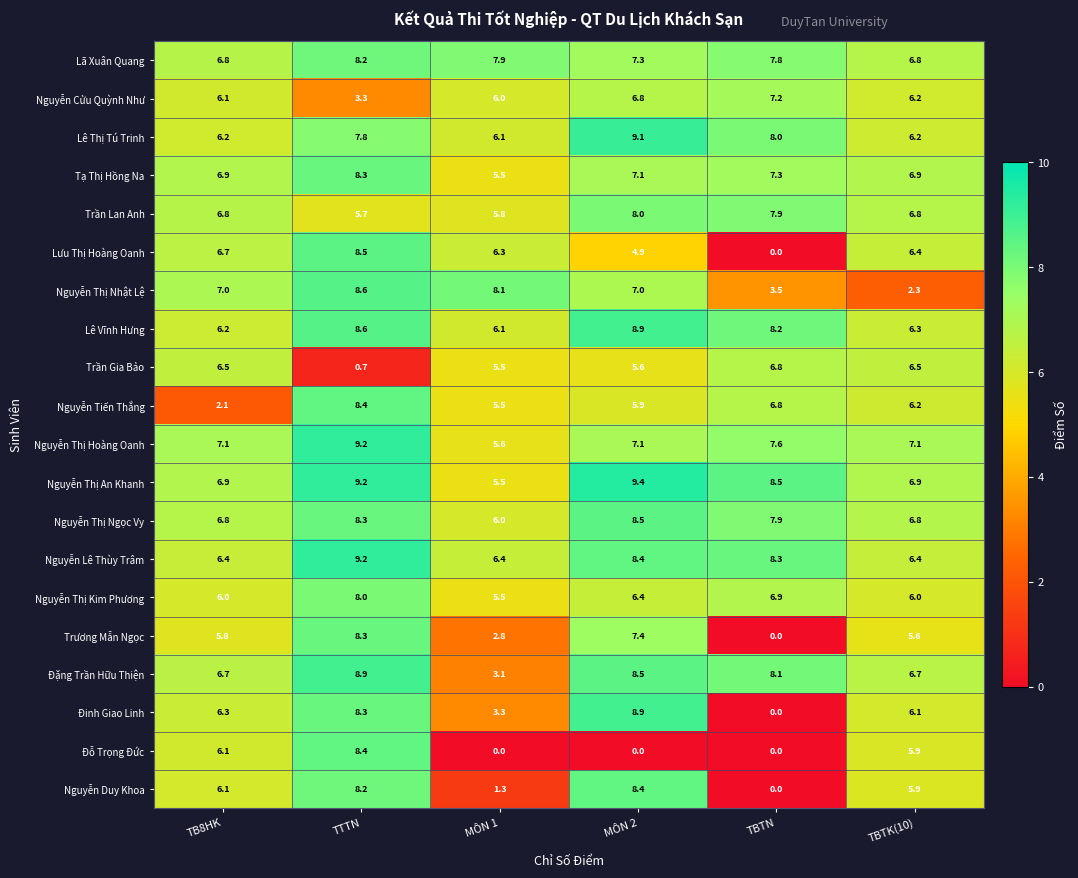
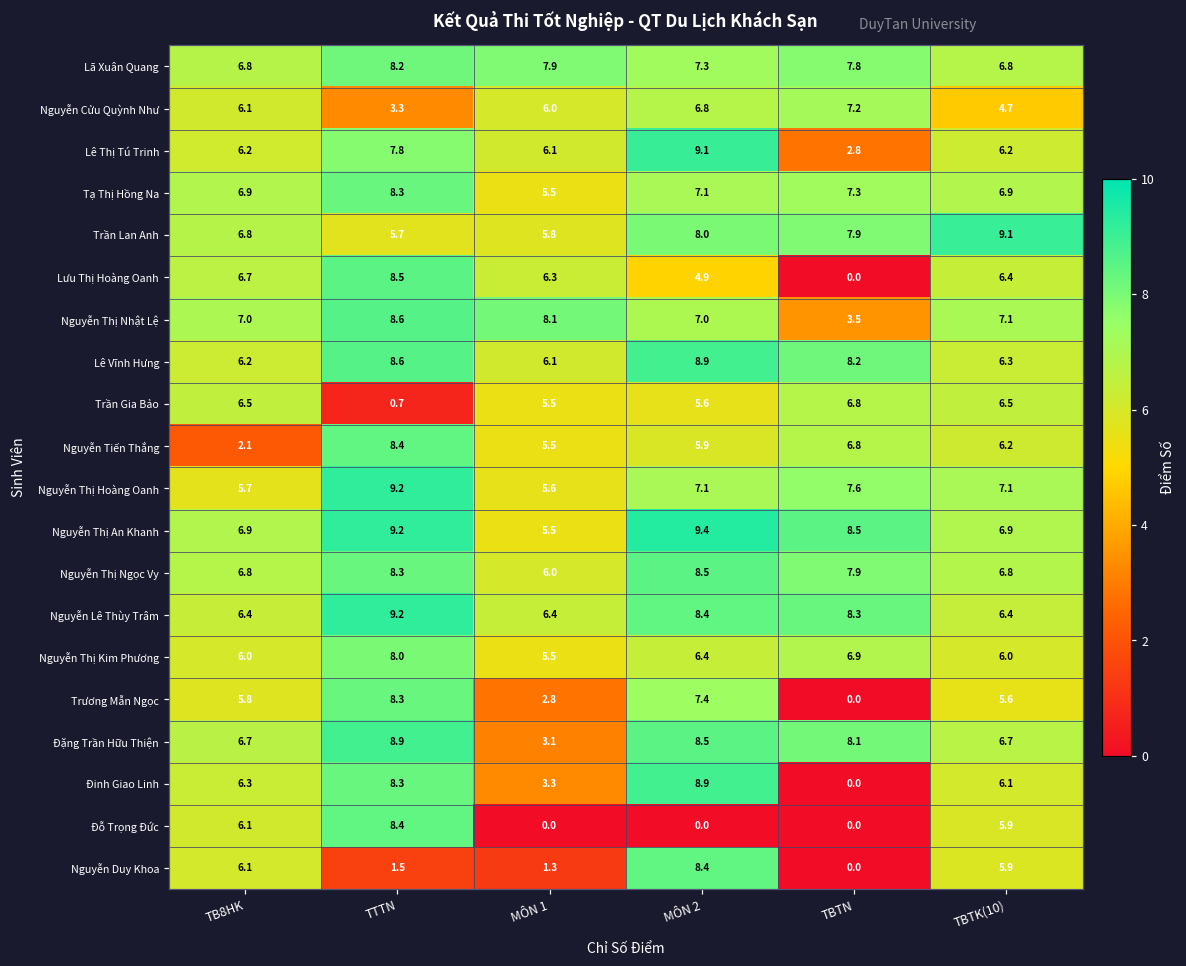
Nguyễn Cửu Quỳnh Như, TBTK(10): 6.2 -> 4.7
Lê Thị Tú Trinh, TBTN: 8.0 -> 2.8
Trần Lan Anh, TBTK(10): 6.8 -> 9.1
Nguyễn Thị Nhật Lệ, TBTK(10): 2.3 -> 7.1
Nguyễn Thị Hoàng Oanh, TB8HK: 7.1 -> 5.7
Nguyễn Duy Khoa, TTTN: 8.2 -> 1.5
